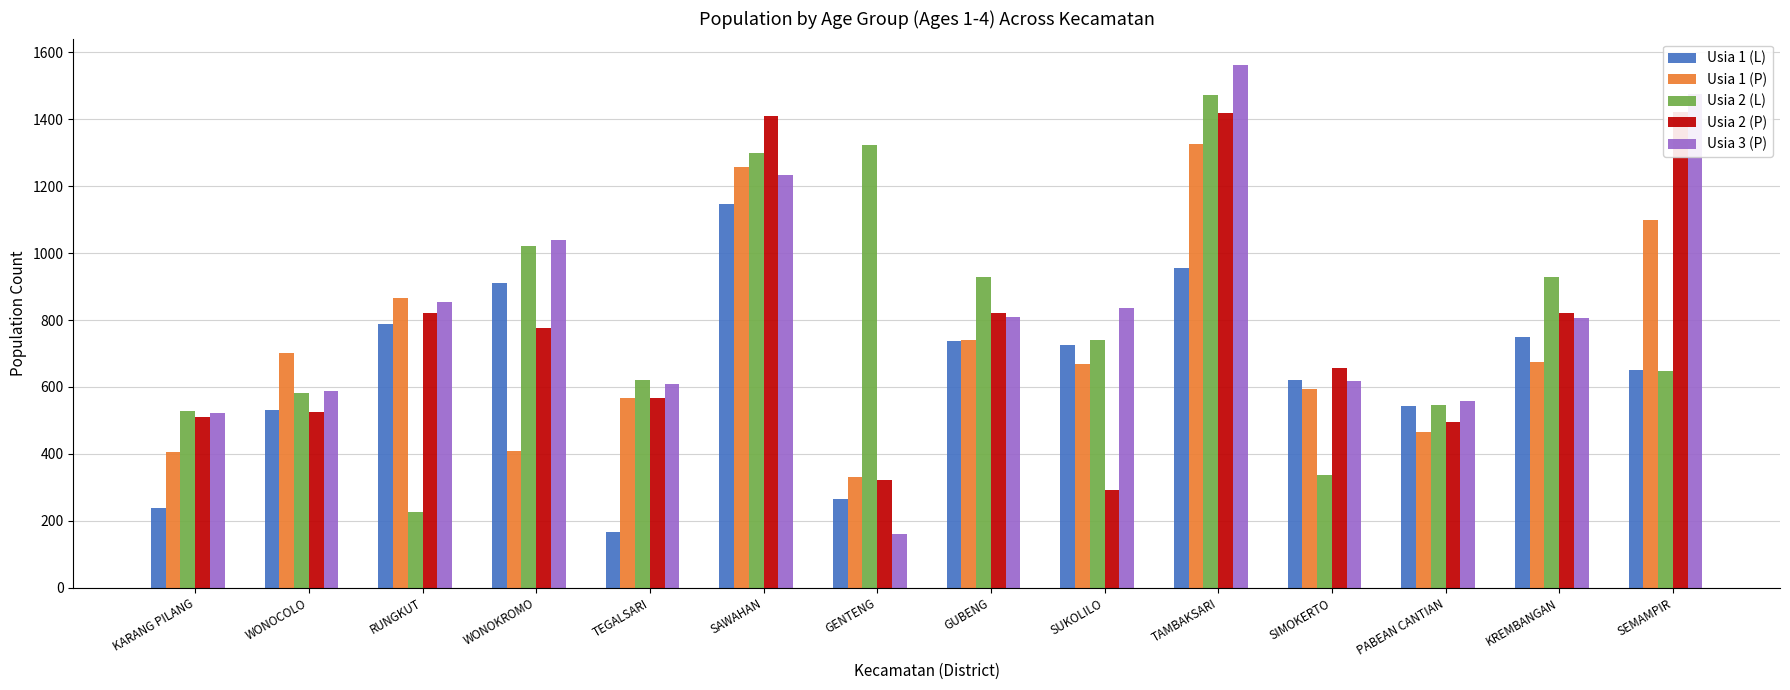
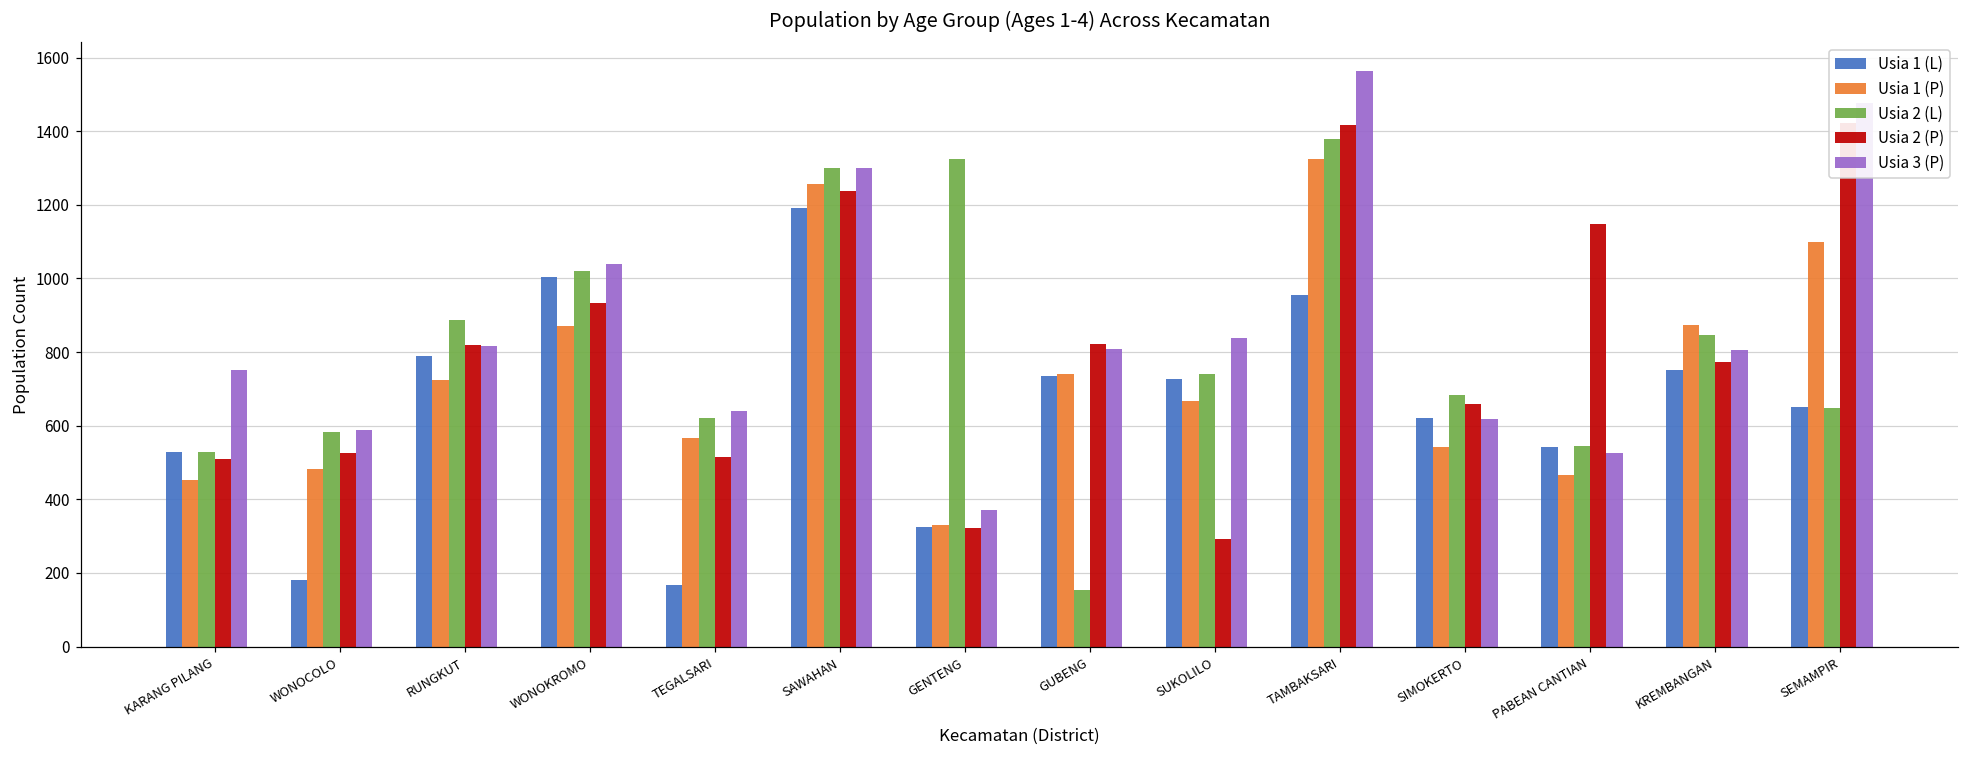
Usia 1 (L), KARANG PILANG: 240 -> 530
Usia 1 (P), KARANG PILANG: 410 -> 450
Usia 3 (P), KARANG PILANG: 520 -> 750
Usia 1 (L), WONOCOLO: 530 -> 180
Usia 1 (P), WONOCOLO: 700 -> 480
Usia 1 (P), RUNGKUT: 870 -> 720
Usia 2 (L), RUNGKUT: 230 -> 890
Usia 3 (P), RUNGKUT: 860 -> 820
Usia 1 (L), WONOKROMO: 910 -> 1010
Usia 1 (P), WONOKROMO: 410 -> 870
Usia 2 (P), WONOKROMO: 780 -> 930
Usia 2 (P), TEGALSARI: 570 -> 520
Usia 3 (P), TEGALSARI: 610 -> 640
Usia 1 (L), SAWAHAN: 1150 -> 1190
Usia 2 (P), SAWAHAN: 1410 -> 1240
Usia 3 (P), SAWAHAN: 1230 -> 1300
Usia 1 (L), GENTENG: 270 -> 330
Usia 3 (P), GENTENG: 160 -> 370
Usia 2 (L), GUBENG: 930 -> 150
Usia 2 (L), TAMBAKSARI: 1470 -> 1380
Usia 1 (P), SIMOKERTO: 590 -> 540
Usia 2 (L), SIMOKERTO: 340 -> 680
Usia 2 (P), PABEAN CANTIAN: 500 -> 1150
Usia 3 (P), PABEAN CANTIAN: 560 -> 530
Usia 1 (P), KREMBANGAN: 680 -> 870
Usia 2 (L), KREMBANGAN: 930 -> 850
Usia 2 (P), KREMBANGAN: 820 -> 770
